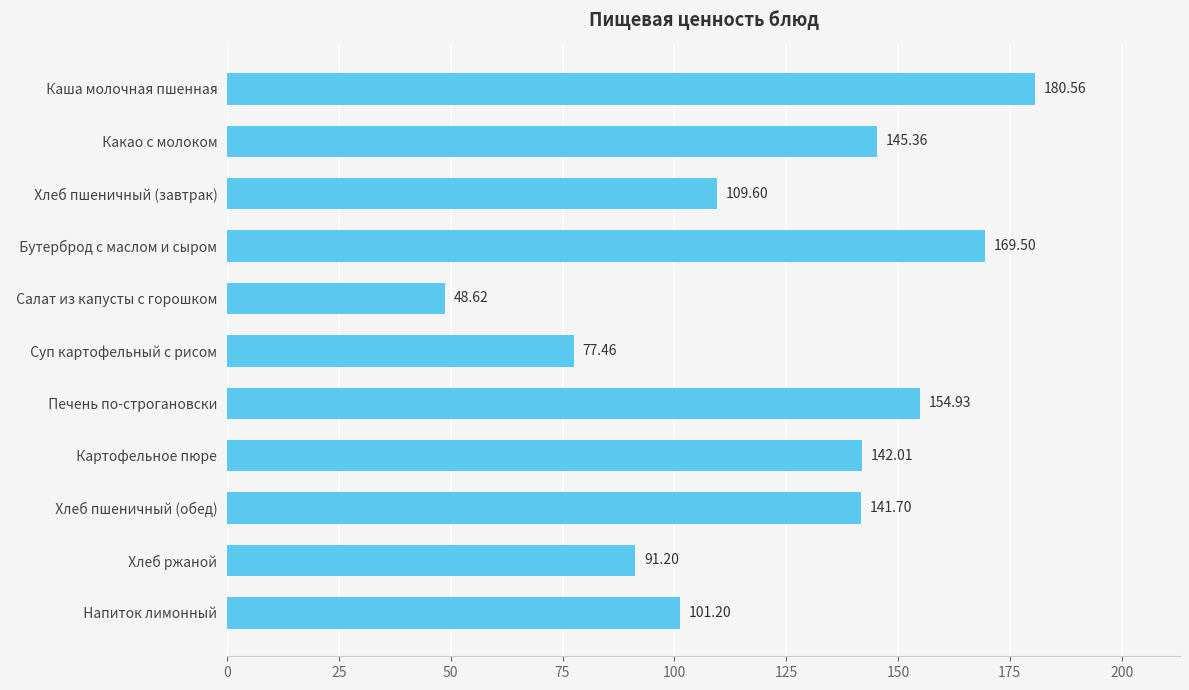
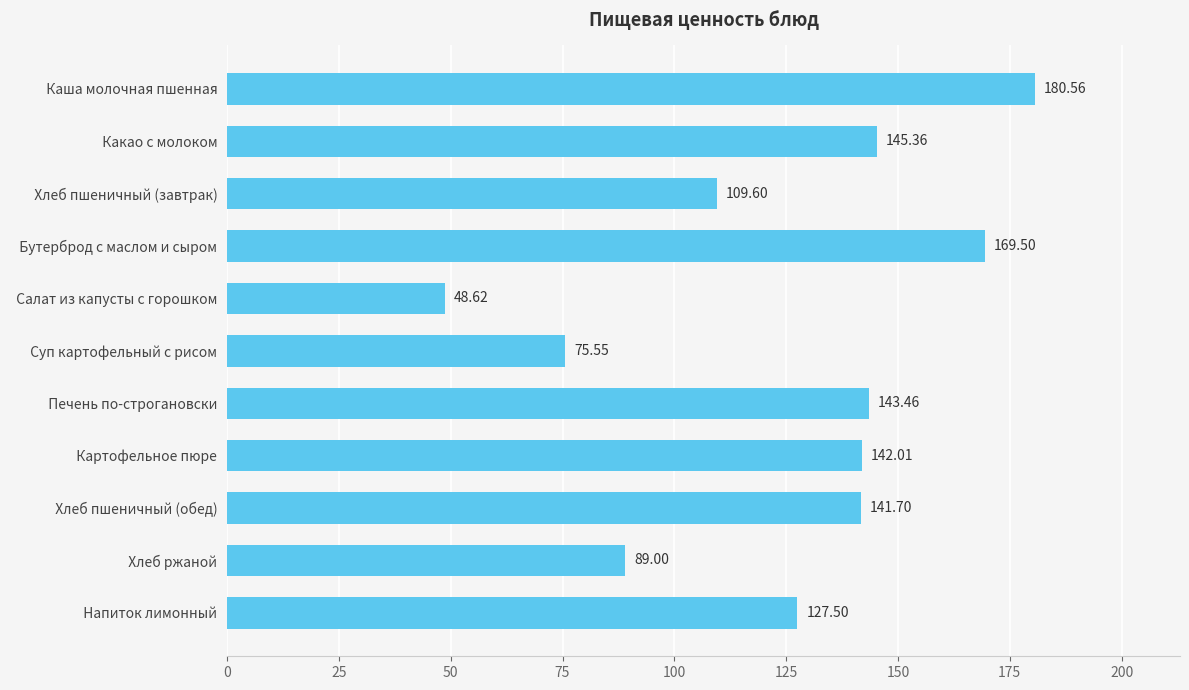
Суп картофельный с рисом: 77.46 -> 75.55
Печень по-строгановски: 154.93 -> 143.46
Хлеб ржаной: 91.20 -> 89.00
Напиток лимонный: 101.20 -> 127.50
